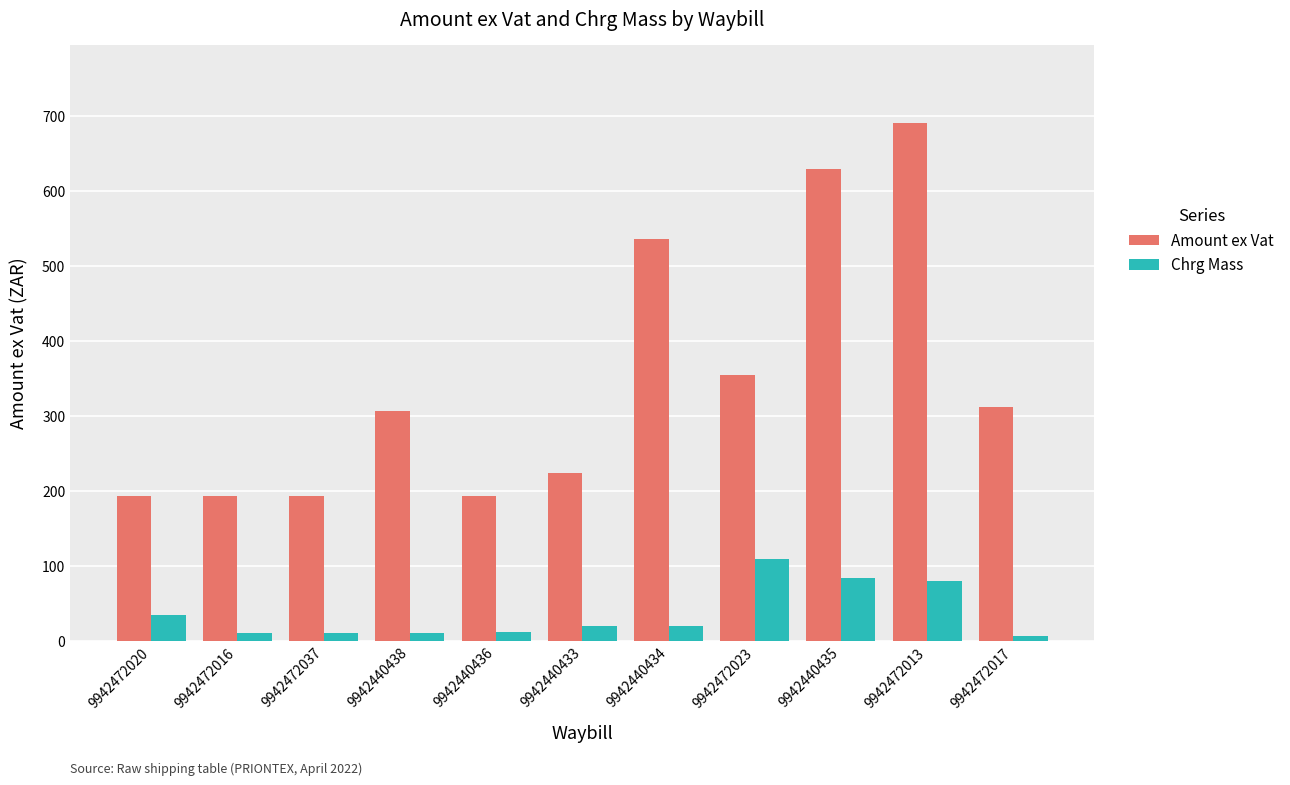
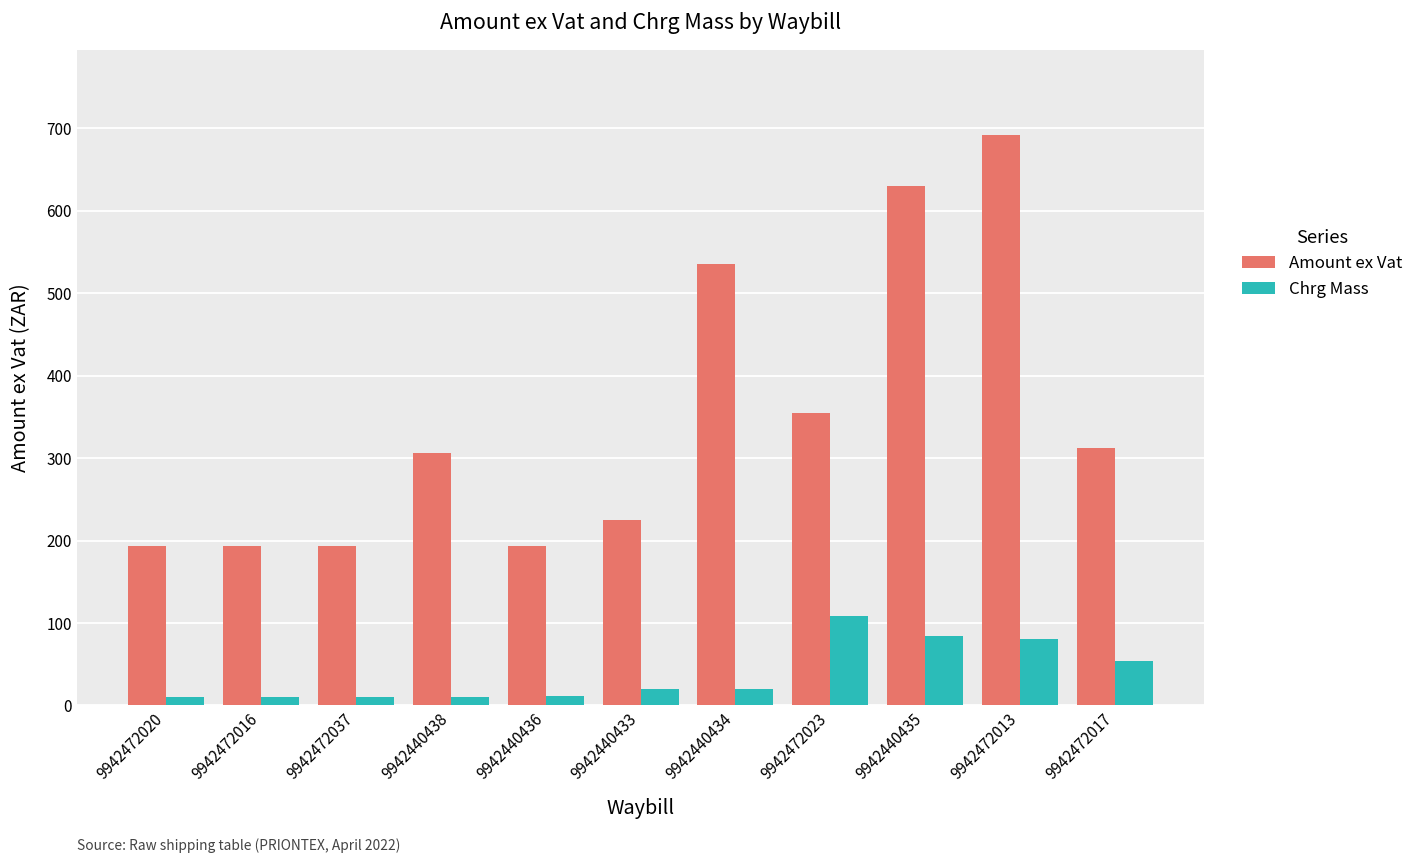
Chrg Mass, 9942472020: 30 -> 10
Chrg Mass, 9942472017: 10 -> 50
